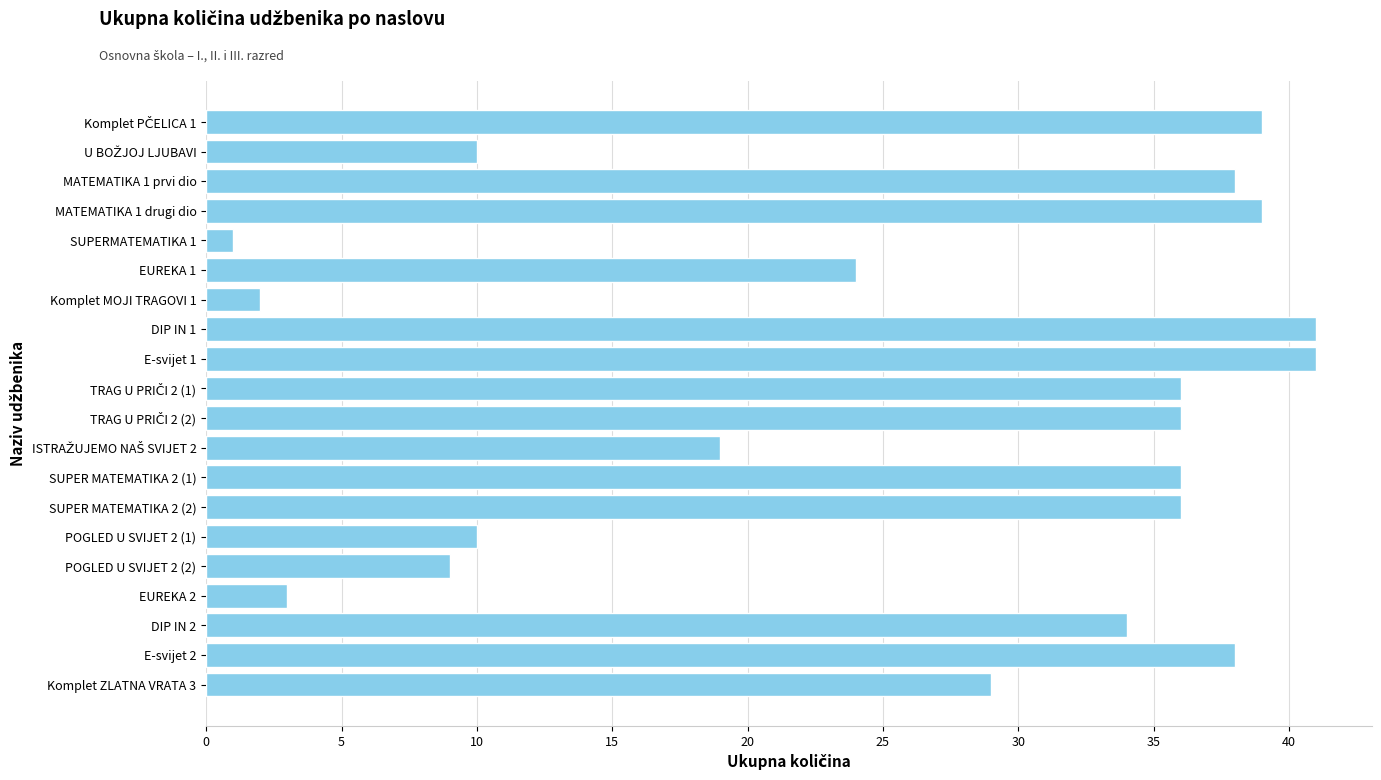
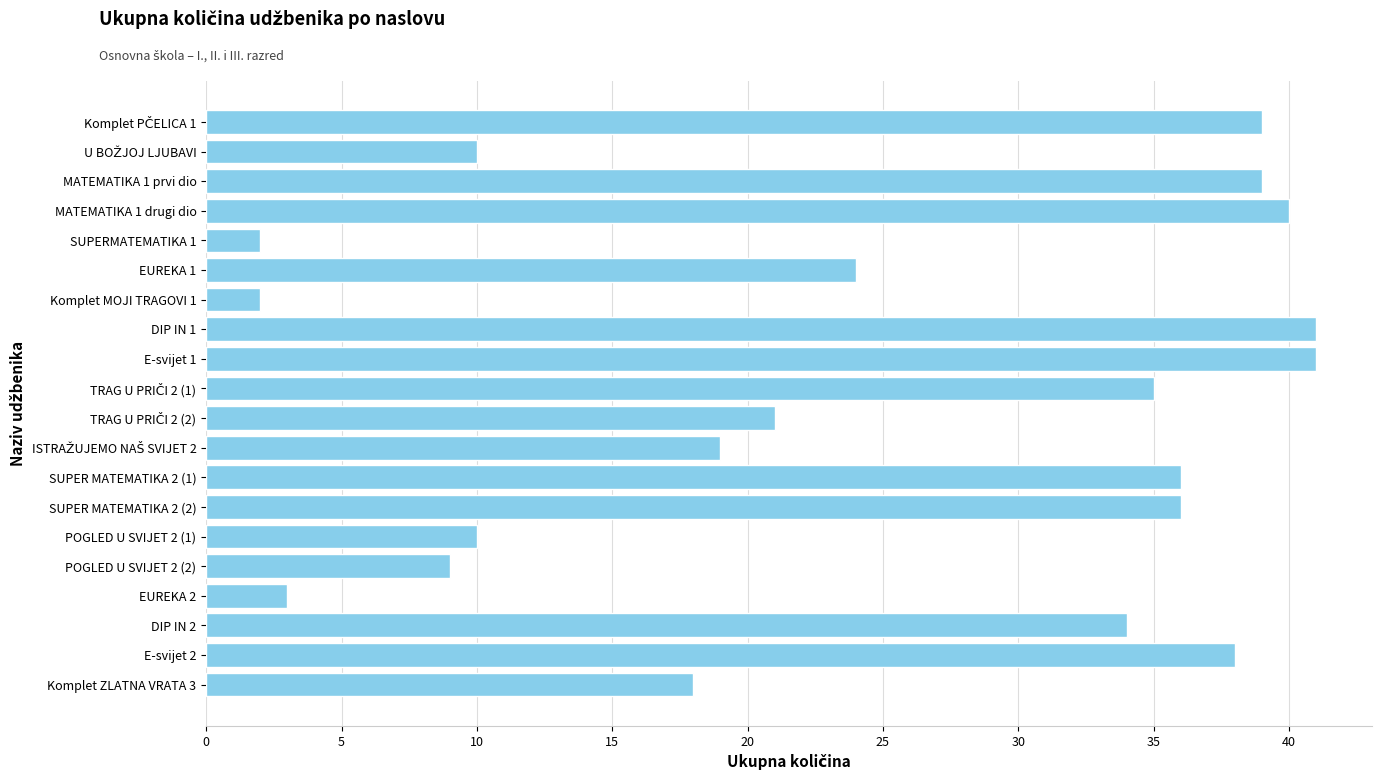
MATEMATIKA 1 prvi dio: 38 -> 39
MATEMATIKA 1 drugi dio: 39 -> 40
SUPERMATEMATIKA 1: 1 -> 2
TRAG U PRIČI 2 (1): 36 -> 35
TRAG U PRIČI 2 (2): 36 -> 21
Komplet ZLATNA VRATA 3: 29 -> 18
